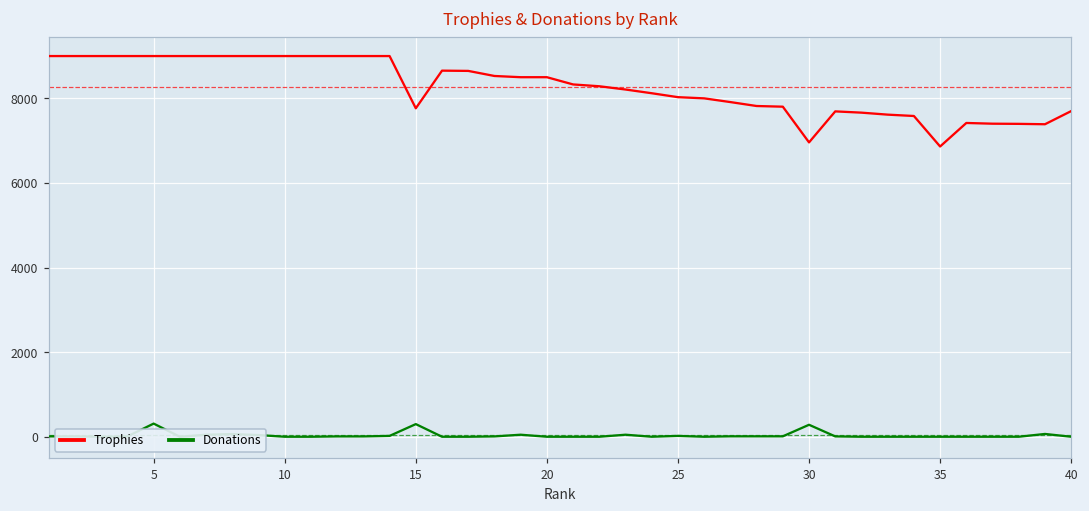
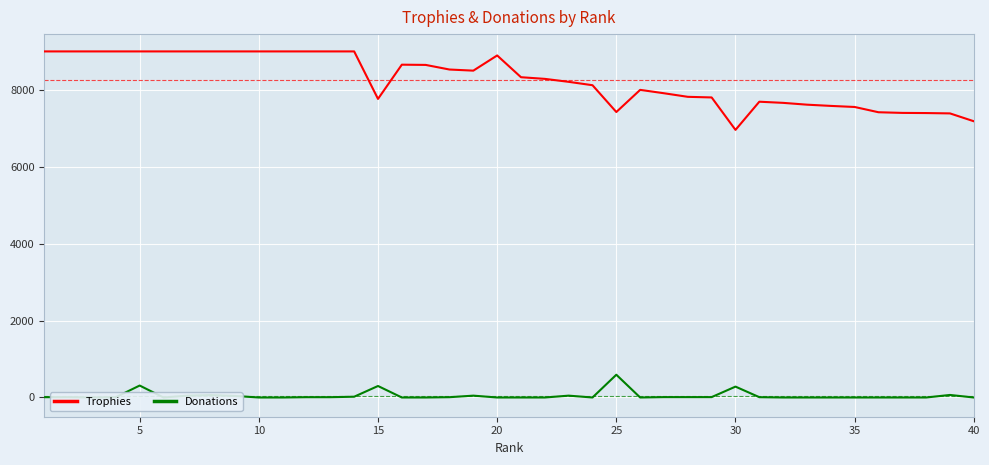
Trophies, 20: 8500 -> 8900
Trophies, 25: 8000 -> 7400
Donations, 25: 0 -> 600
Trophies, 35: 6900 -> 7600
Trophies, 40: 7700 -> 7200
